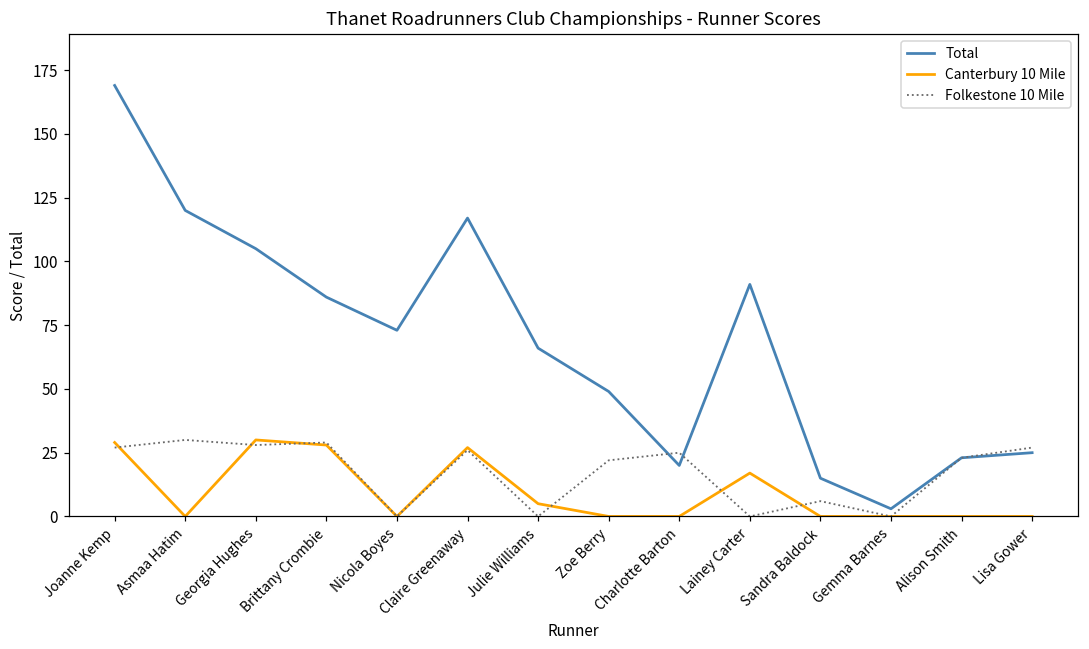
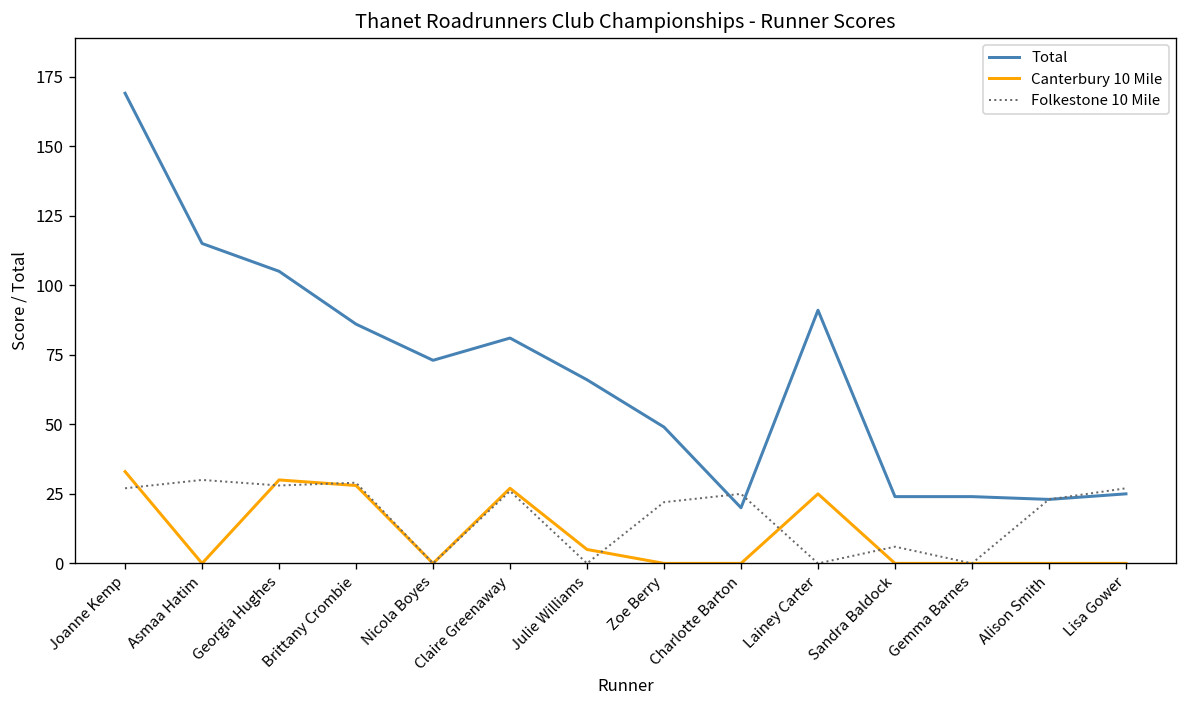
Canterbury 10 Mile, Joanne Kemp: 29 -> 33
Total, Asmaa Hatim: 120 -> 115
Total, Claire Greenaway: 117 -> 81
Canterbury 10 Mile, Lainey Carter: 17 -> 25
Total, Sandra Baldock: 15 -> 24
Total, Gemma Barnes: 3 -> 24
